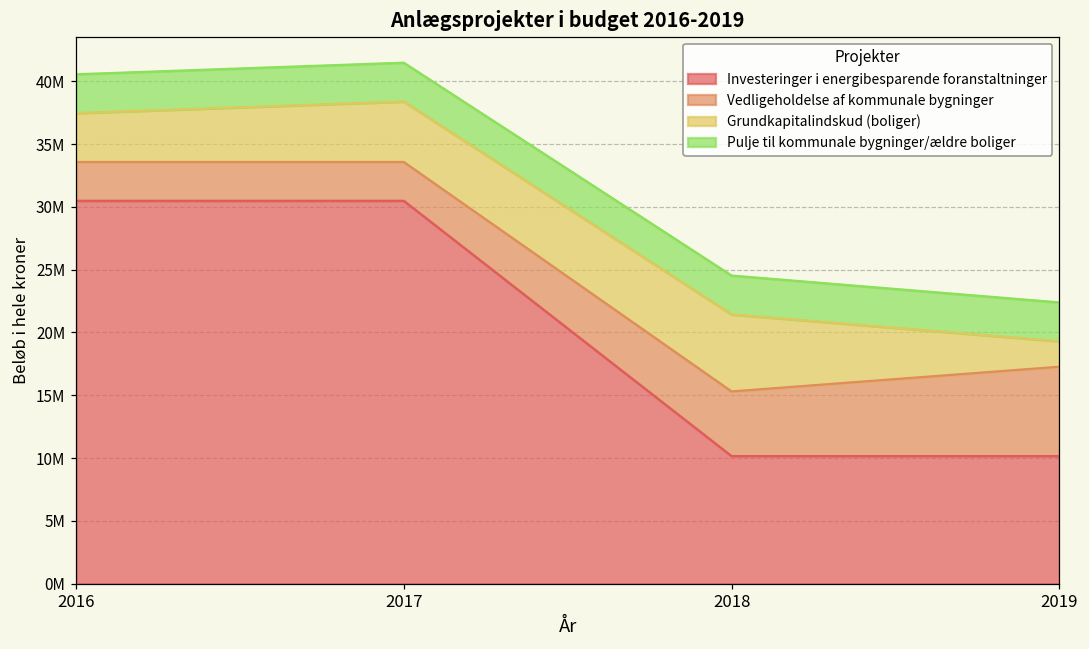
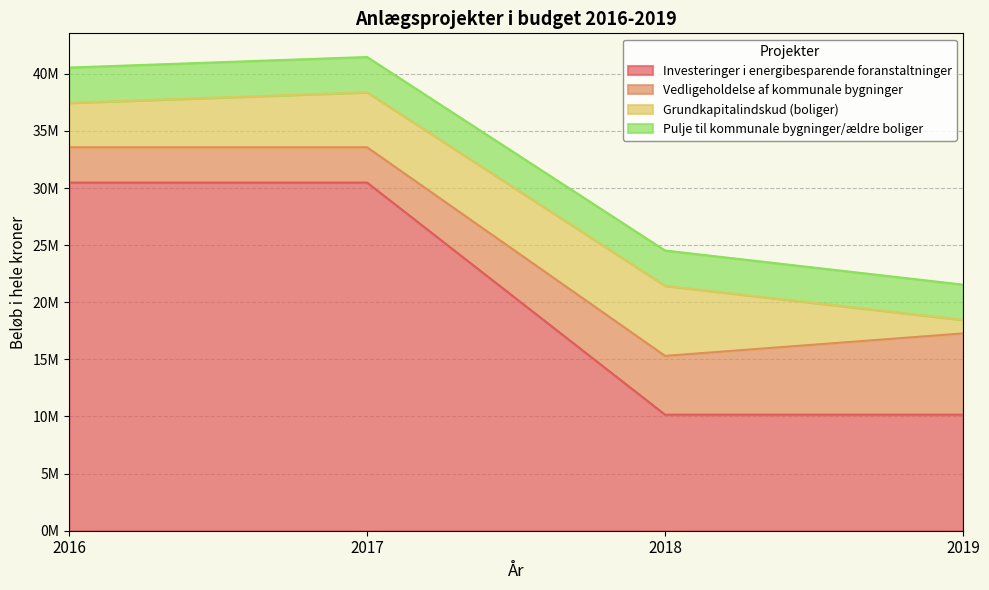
Grundkapitalindskud (boliger), 2019: 2000000 -> 1200000
